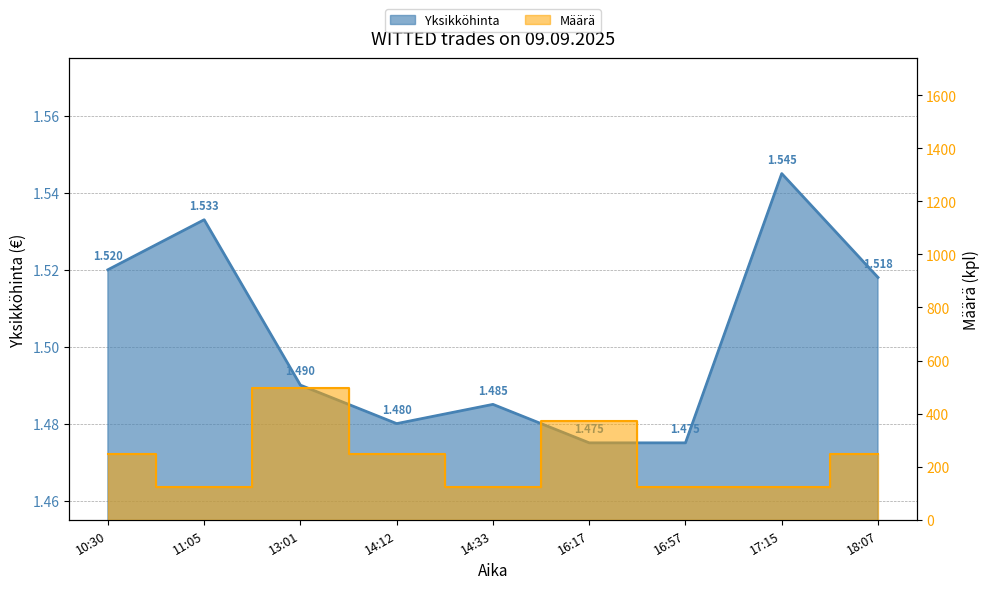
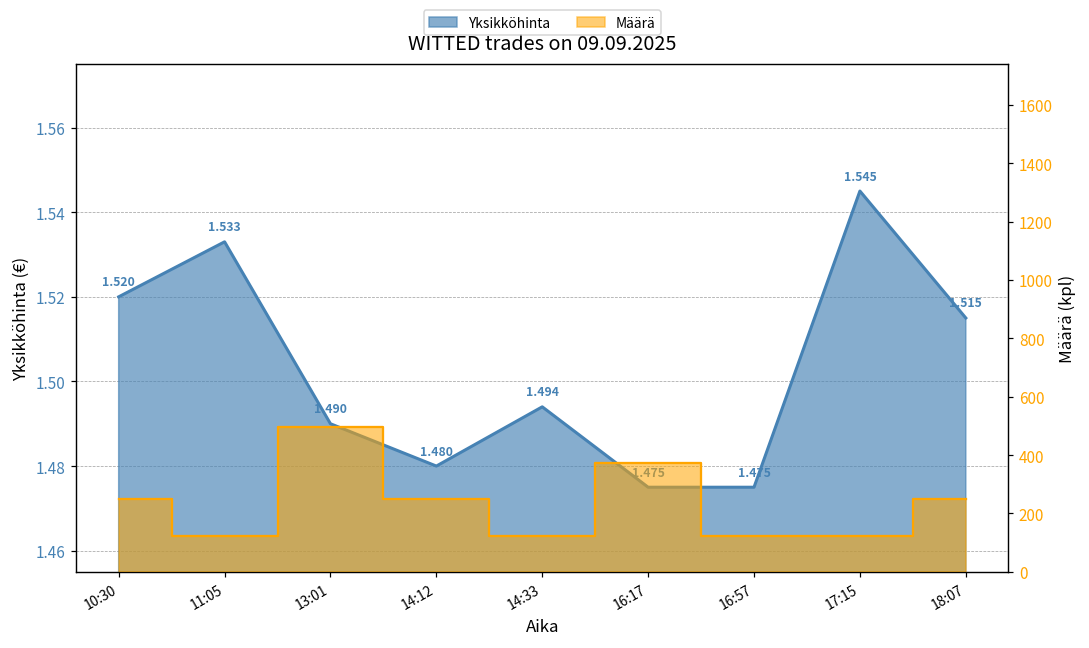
Yksikköhinta, 14:33: 1.485 -> 1.494
Yksikköhinta, 18:07: 1.518 -> 1.515
